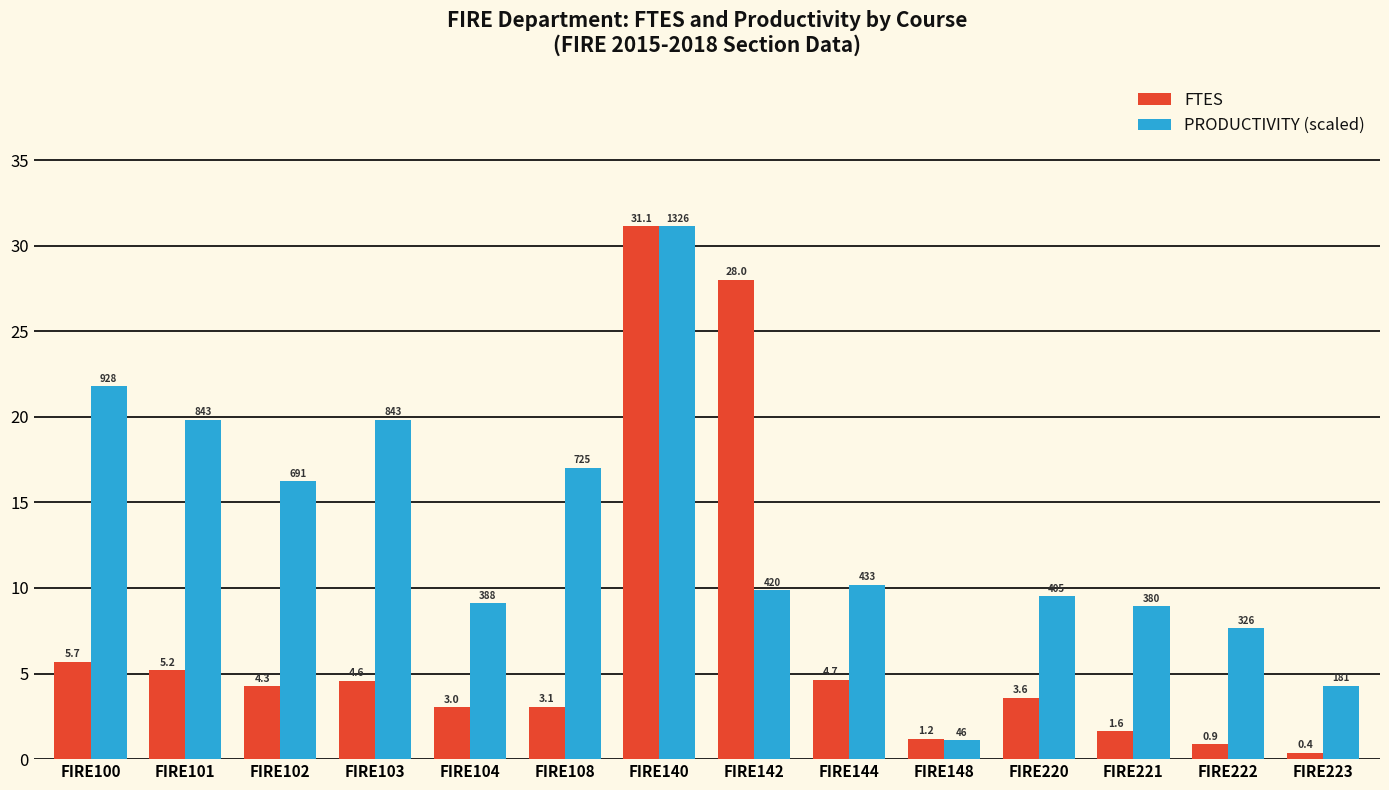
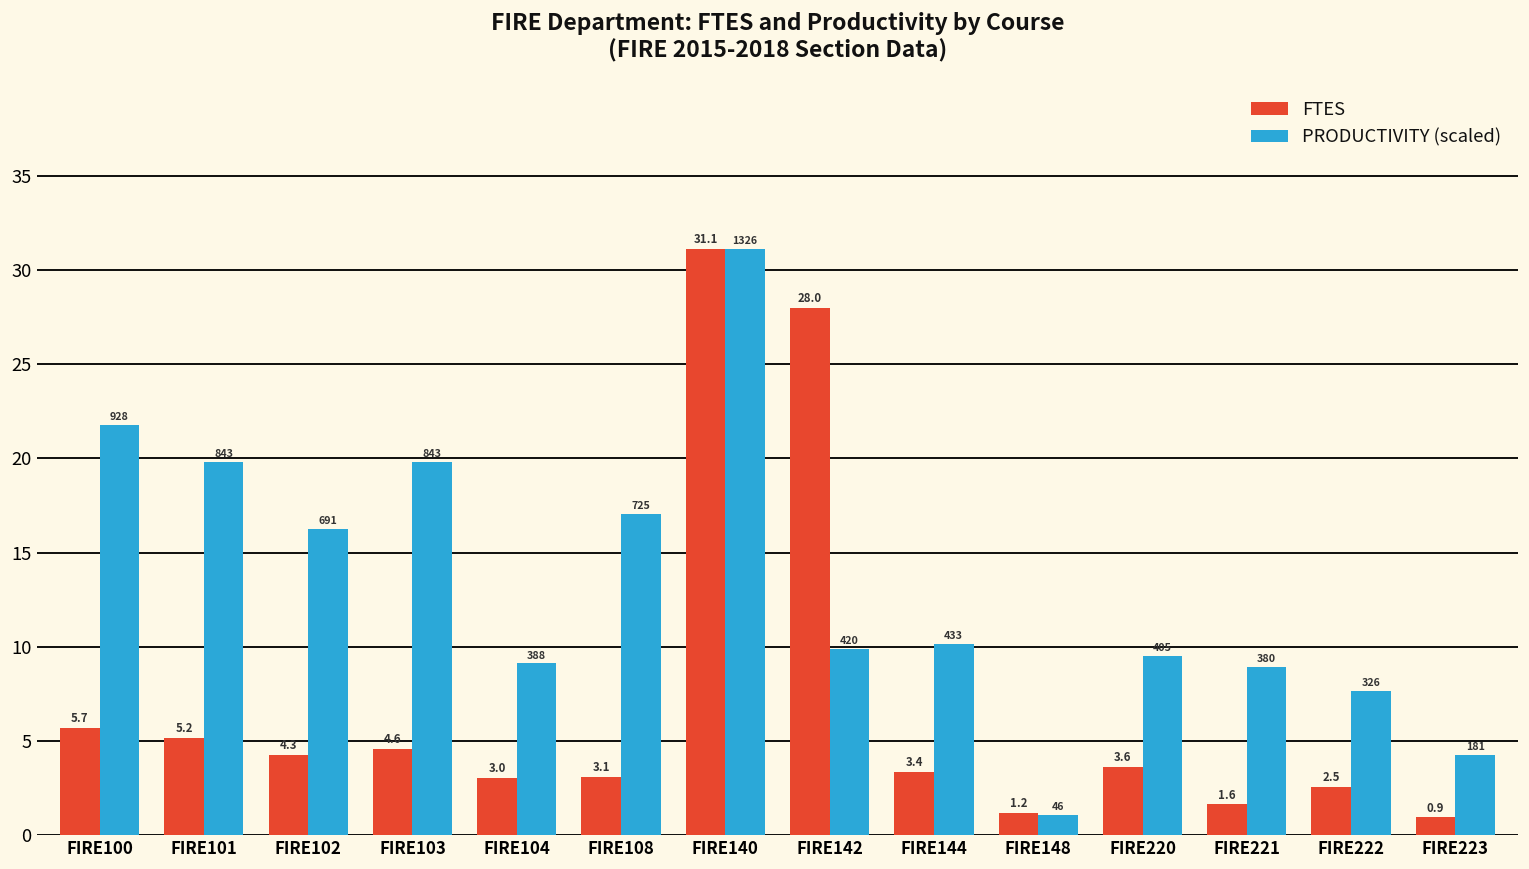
FTES, FIRE144: 4.7 -> 3.4
FTES, FIRE222: 0.9 -> 2.5
FTES, FIRE223: 0.4 -> 0.9
